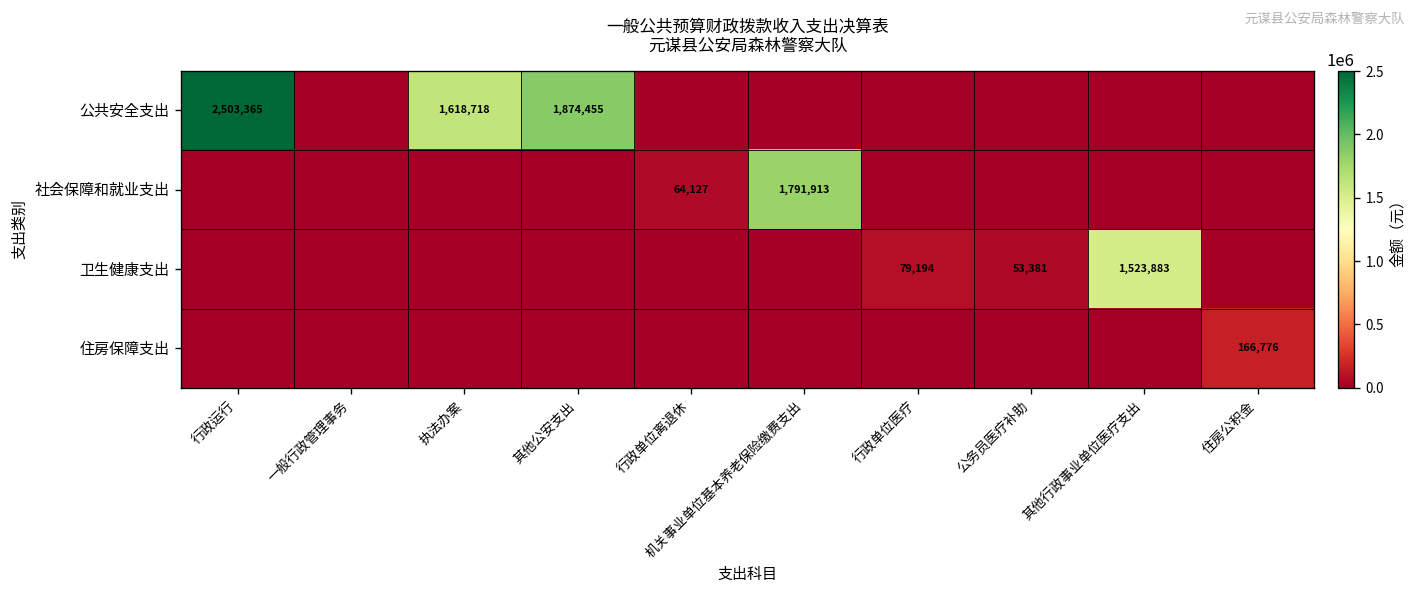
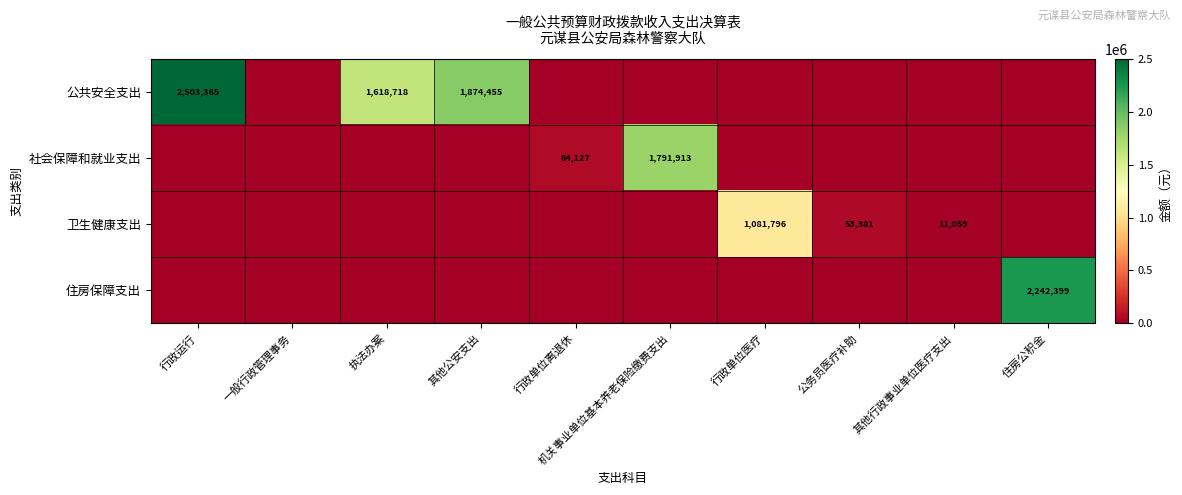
卫生健康支出, 行政单位医疗: 79,194 -> 1,081,796
卫生健康支出, 其他行政事业单位医疗支出: 1,523,883 -> 11,059
住房保障支出, 住房公积金: 166,776 -> 2,242,399
